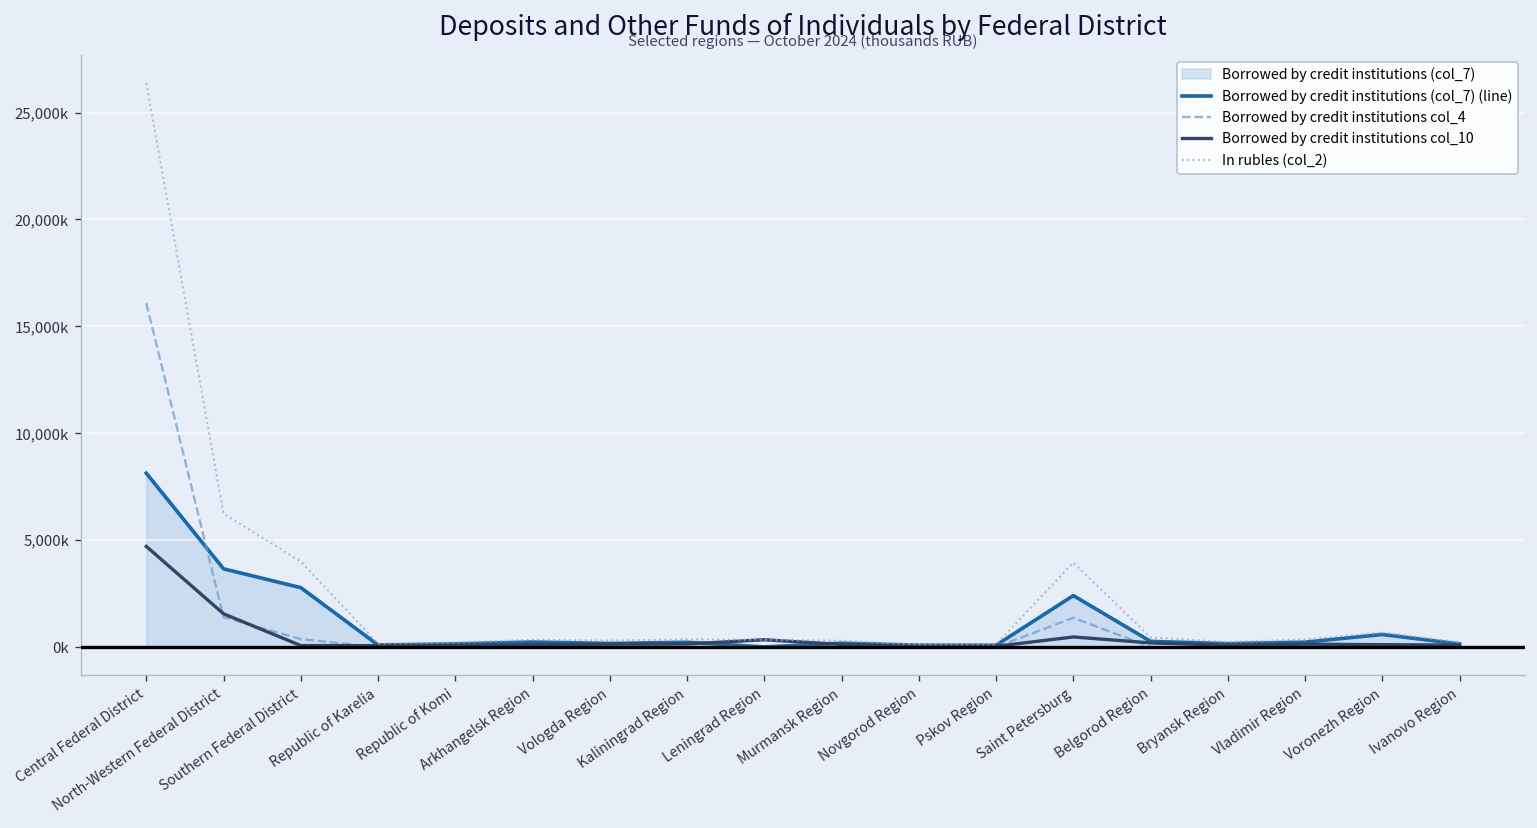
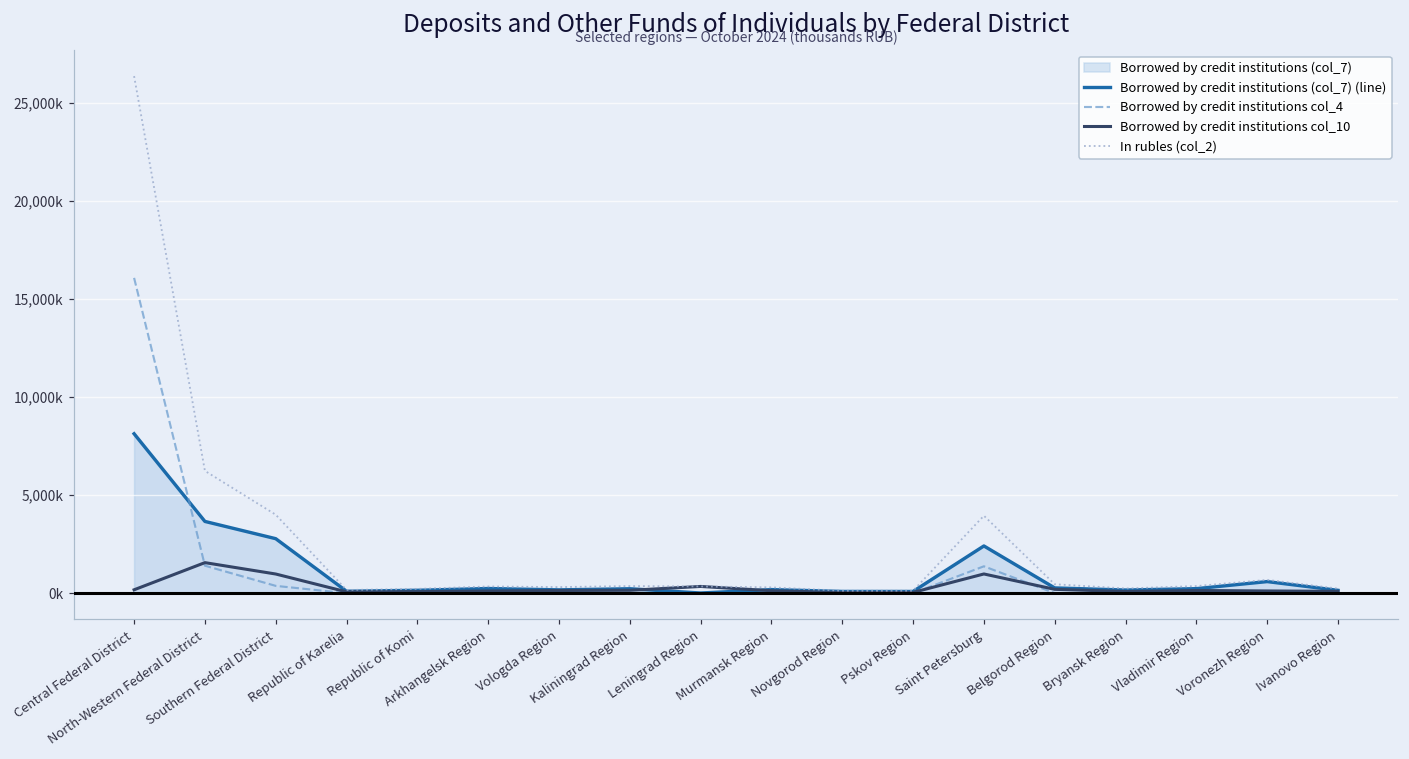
Borrowed by credit institutions col_10, Central Federal District: 4,700,000 -> 200,000
Borrowed by credit institutions col_10, Southern Federal District: 100,000 -> 1,000,000
Borrowed by credit institutions col_10, Saint Petersburg: 500,000 -> 1,000,000
